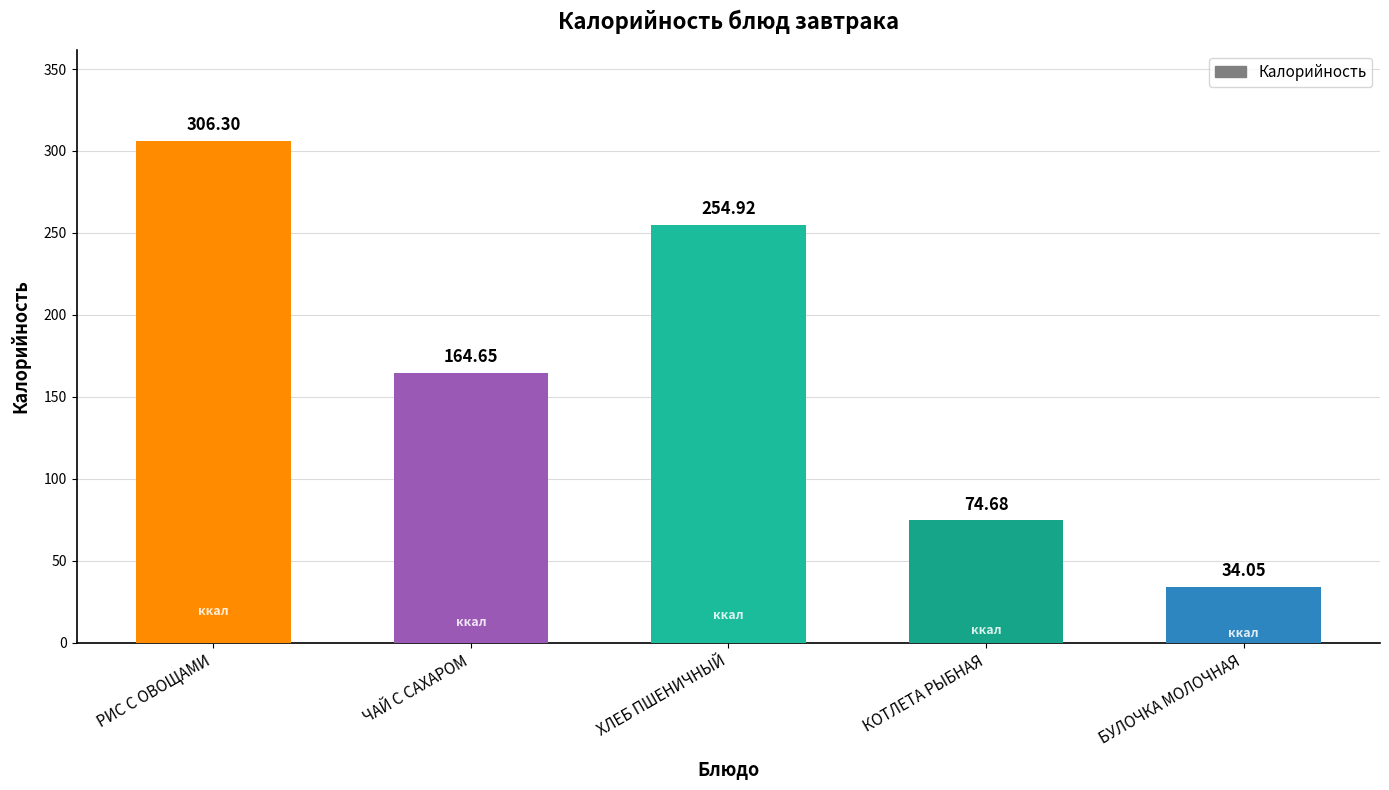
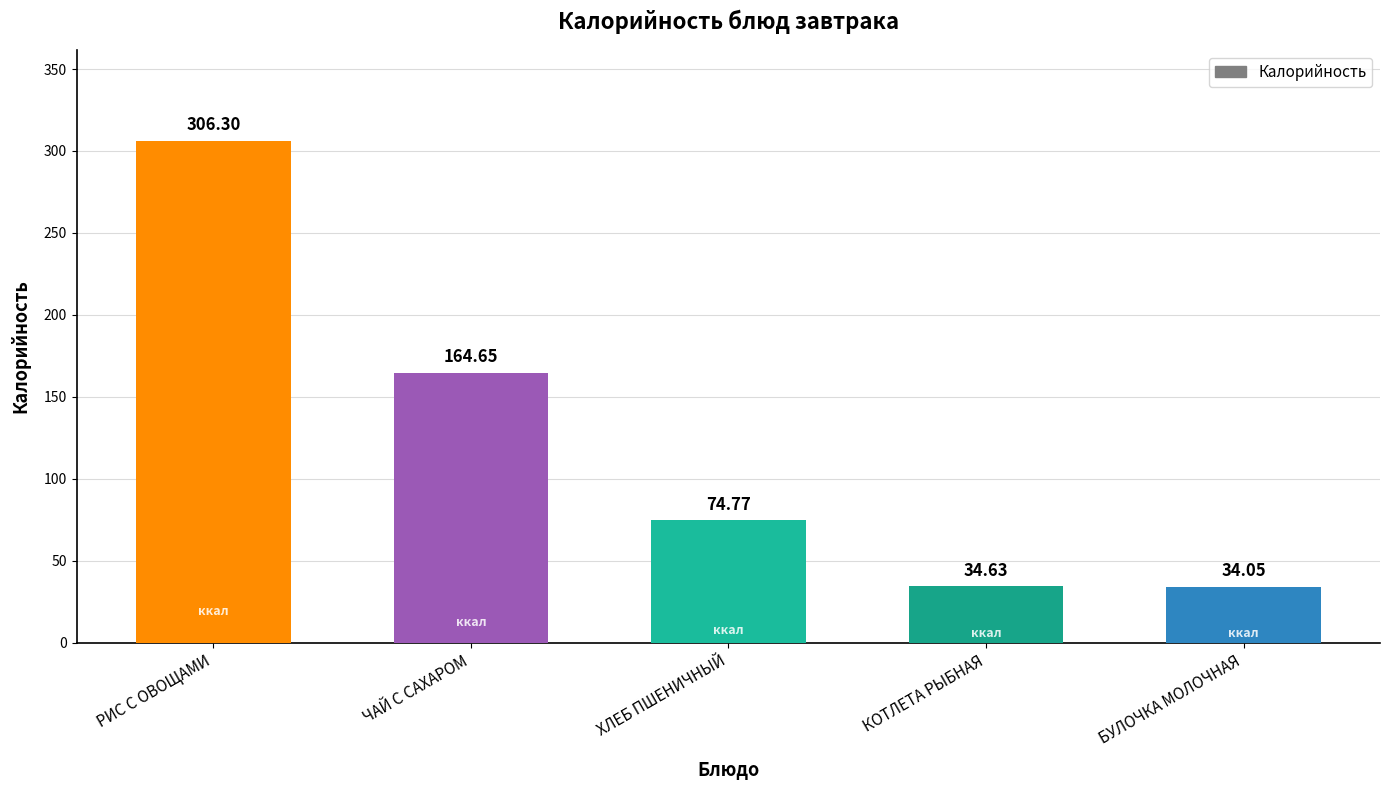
ХЛЕБ ПШЕНИЧНЫЙ: 254.92 -> 74.77
КОТЛЕТА РЫБНАЯ: 74.68 -> 34.63
